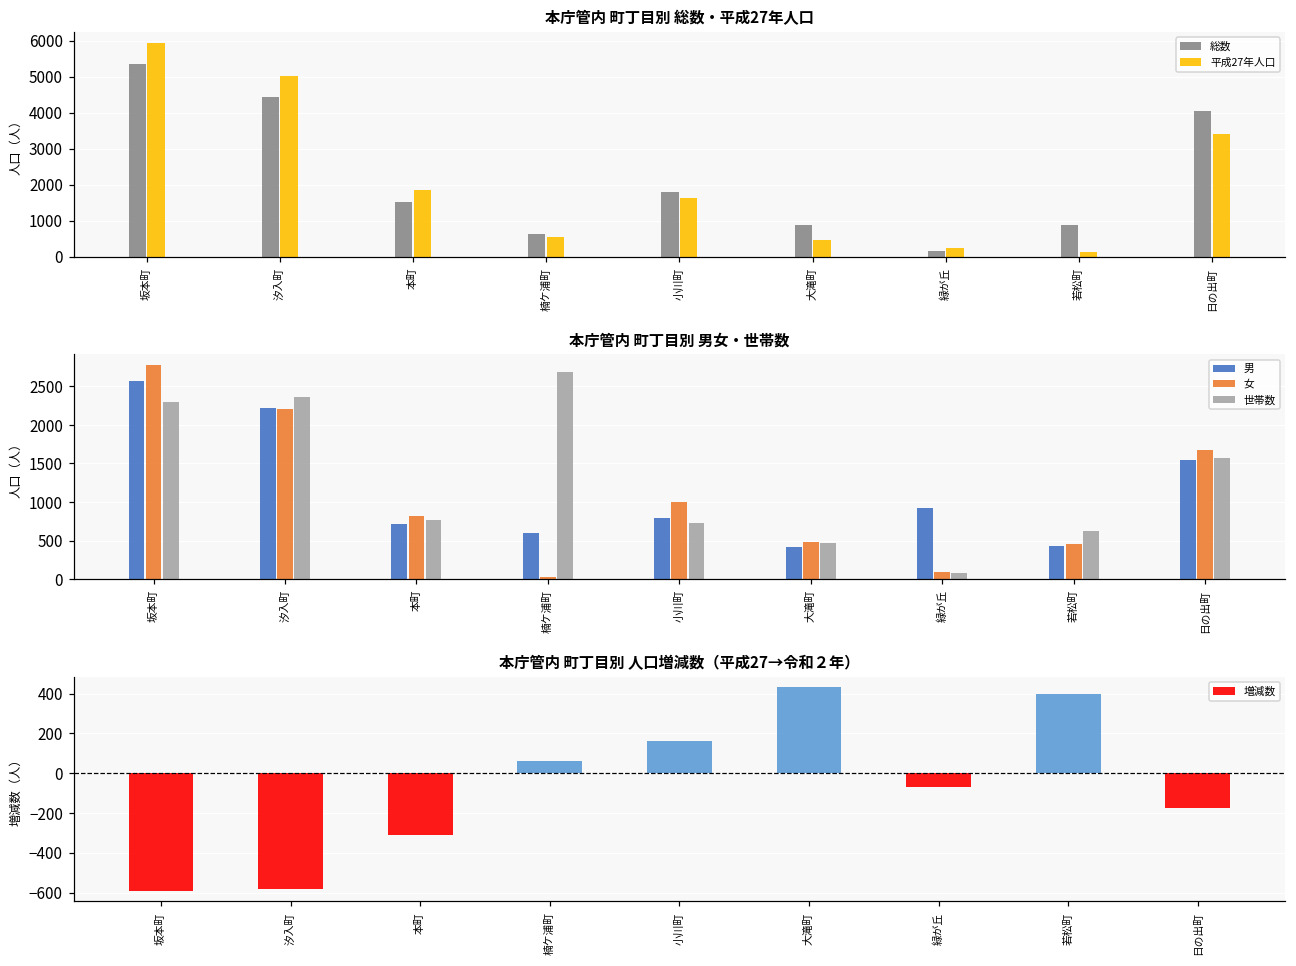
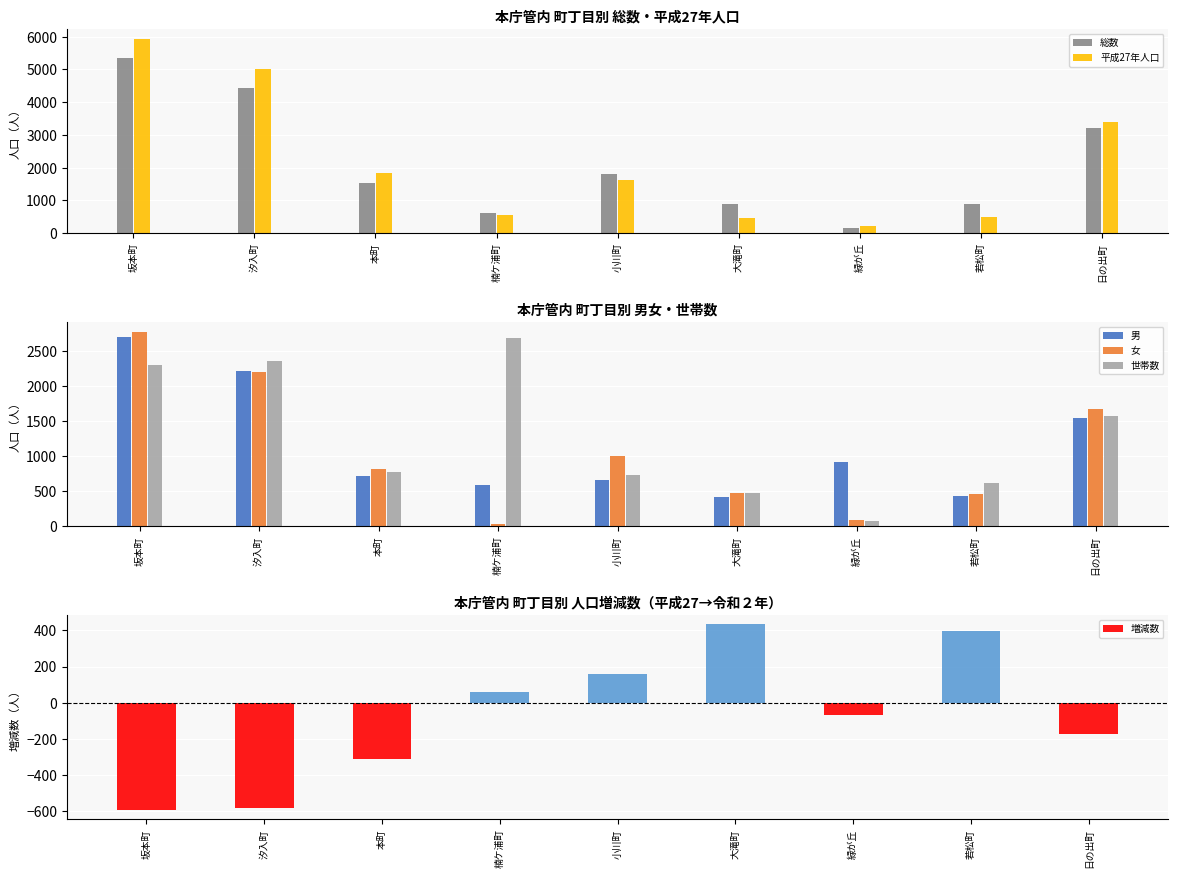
本庁管内 町丁目別 総数・平成27年人口, 平成27年人口, 若松町: 100 -> 500
本庁管内 町丁目別 総数・平成27年人口, 総数, 日の出町: 4000 -> 3200
本庁管内 町丁目別 男女・世帯数, 男, 坂本町: 2600 -> 2700
本庁管内 町丁目別 男女・世帯数, 男, 小川町: 800 -> 700
